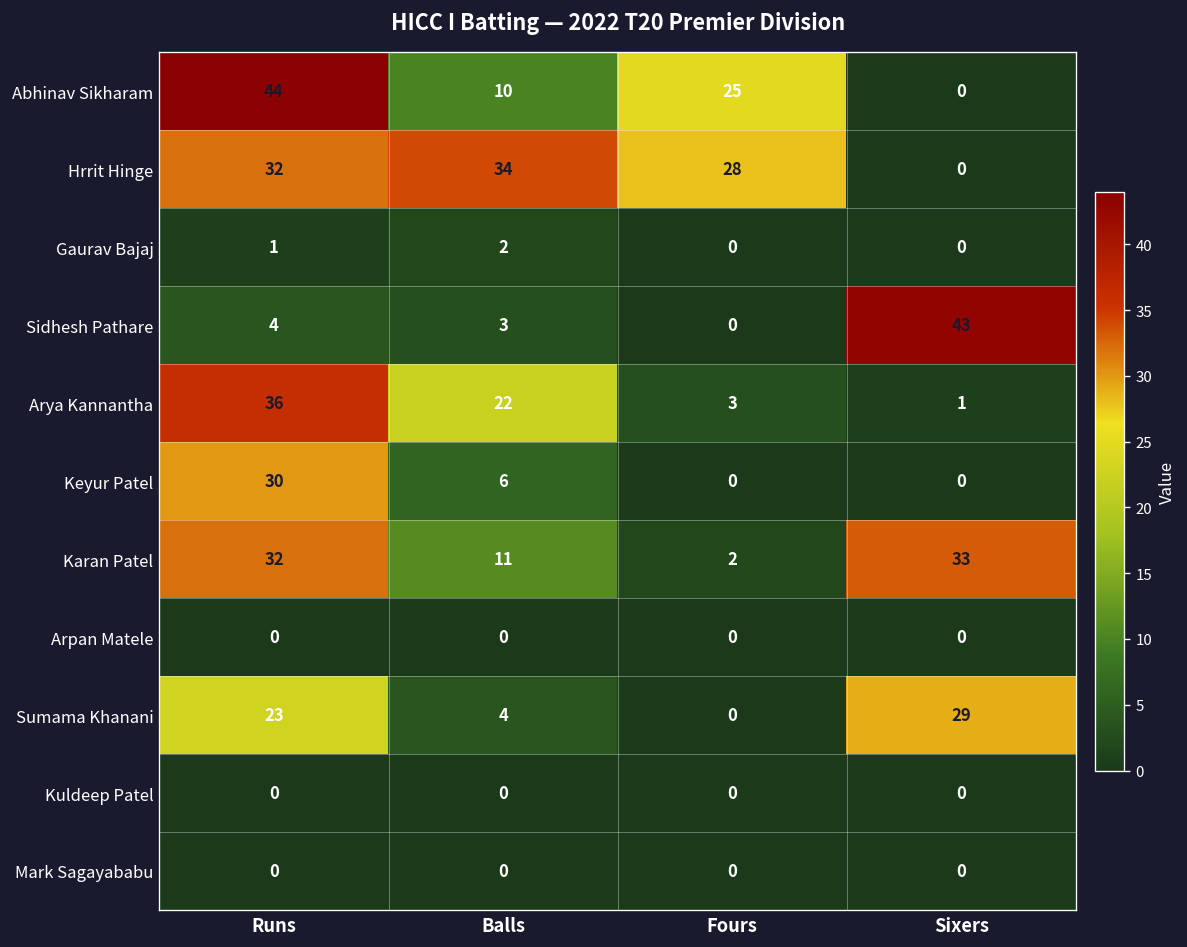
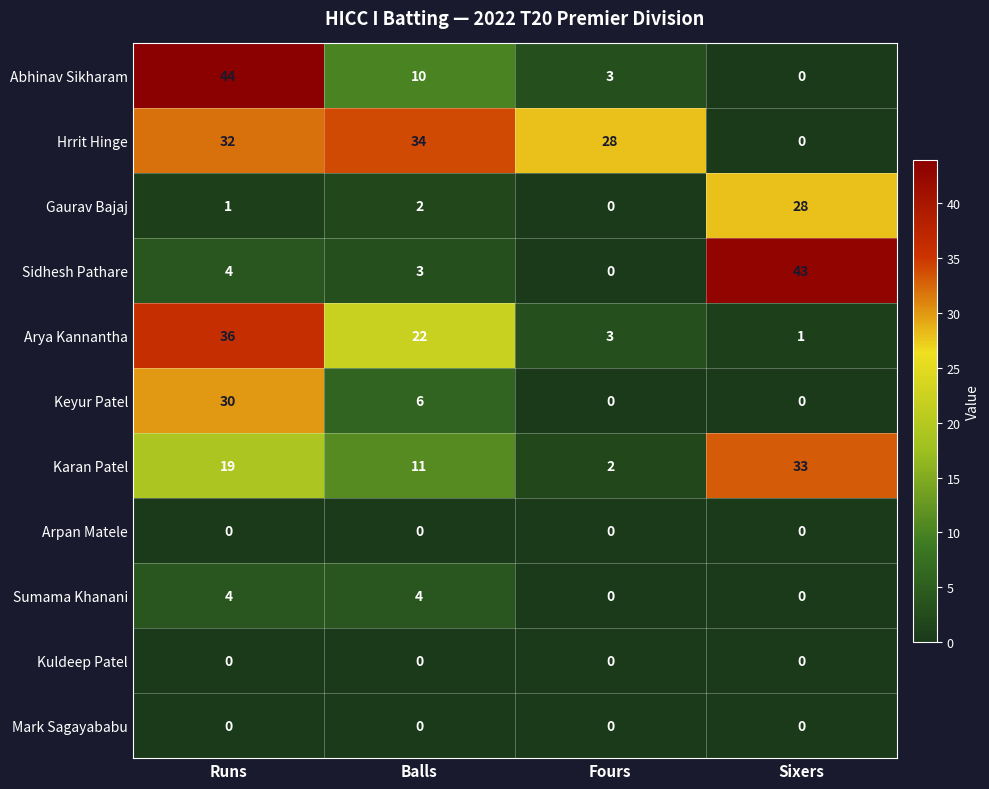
Abhinav Sikharam, Fours: 25 -> 3
Gaurav Bajaj, Sixers: 0 -> 28
Karan Patel, Runs: 32 -> 19
Sumama Khanani, Runs: 23 -> 4
Sumama Khanani, Sixers: 29 -> 0
